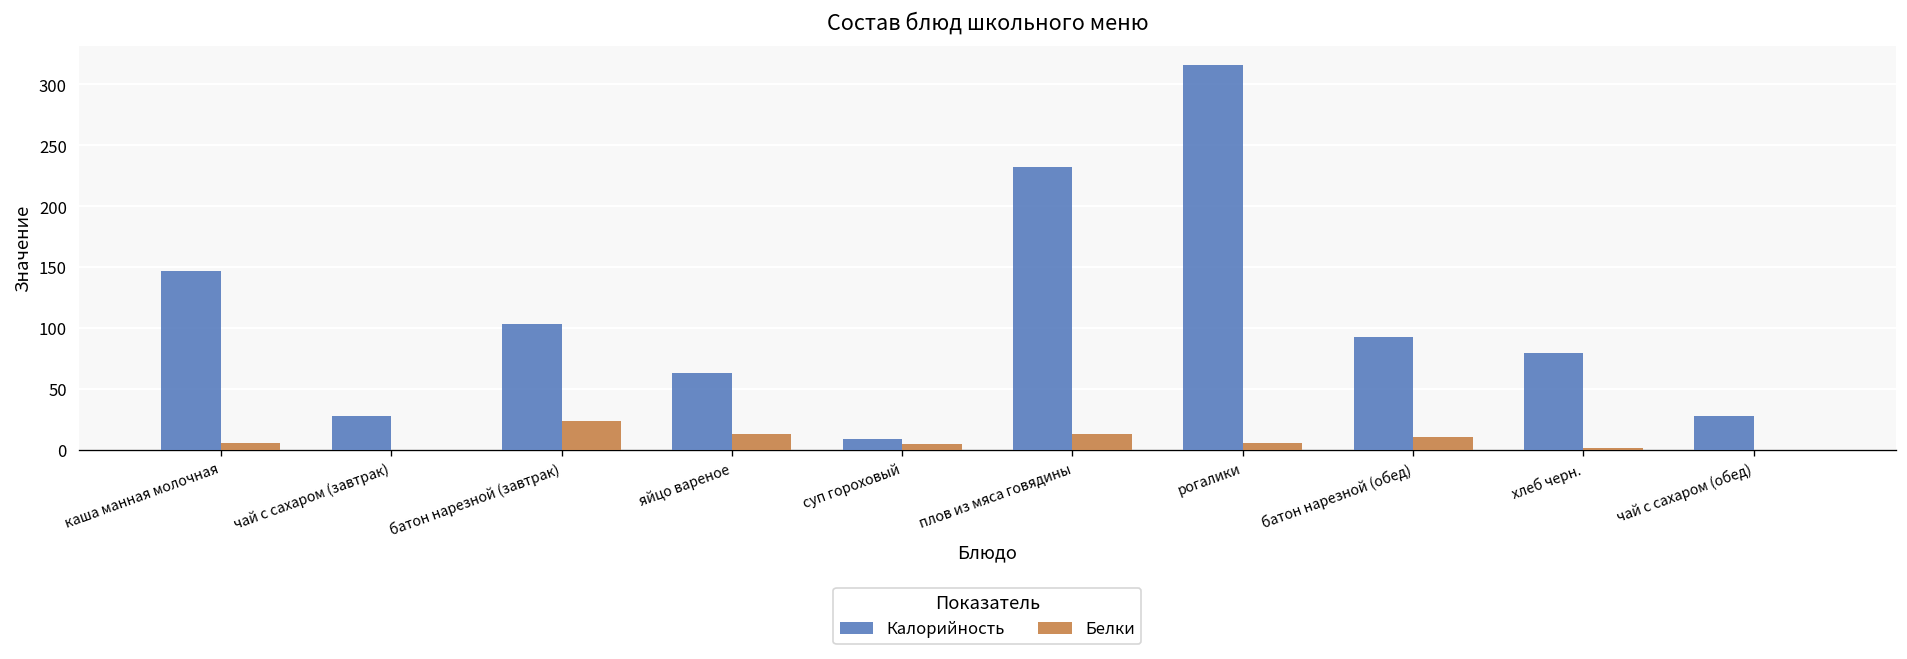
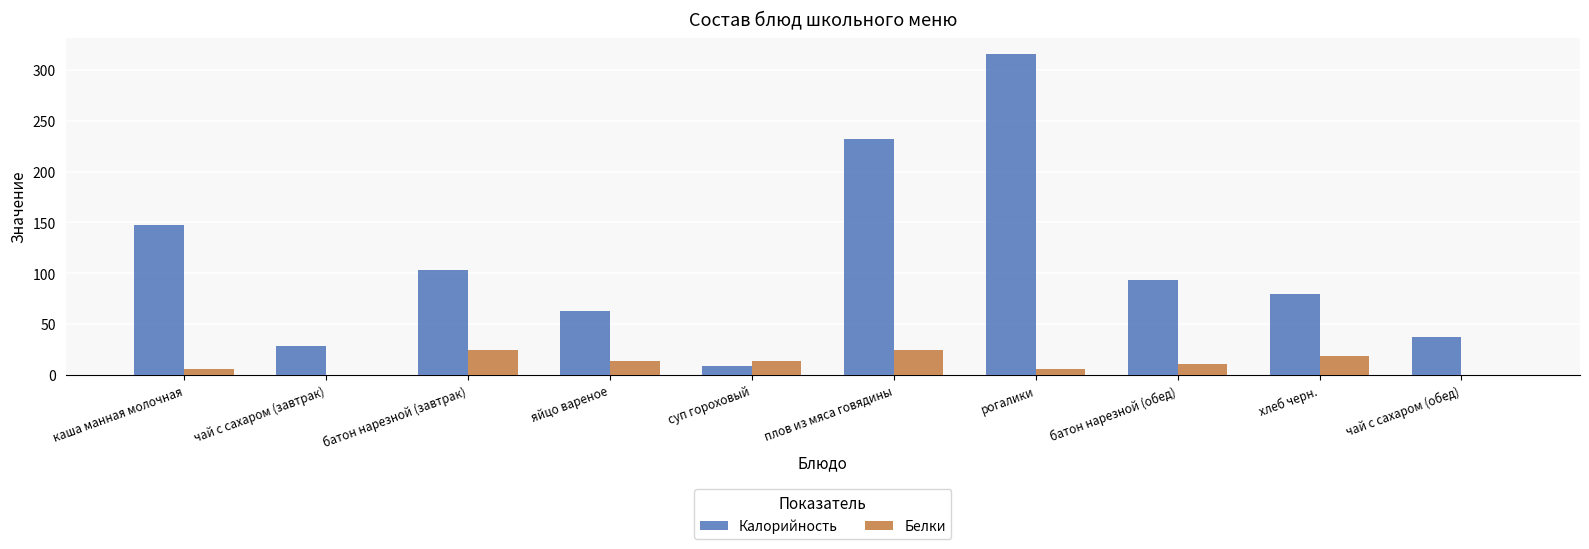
Белки, суп гороховый: 5 -> 13
Белки, плов из мяса говядины: 13 -> 24
Белки, хлеб черн.: 2 -> 19
Калорийность, чай с сахаром (обед): 28 -> 37
